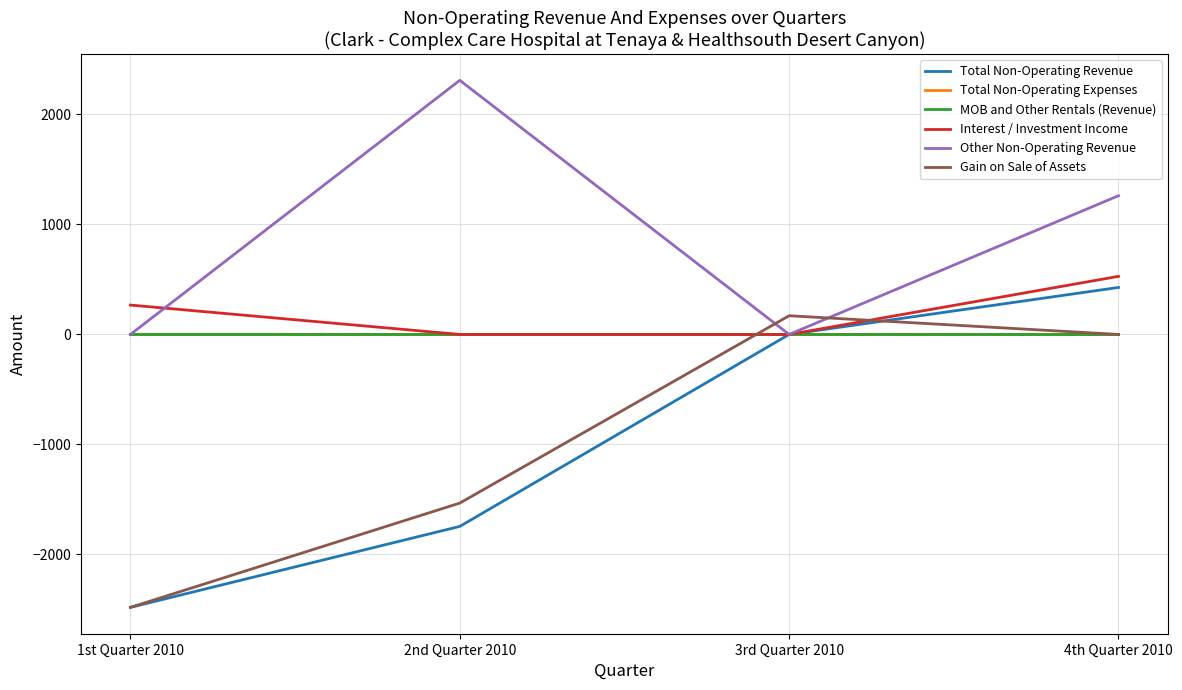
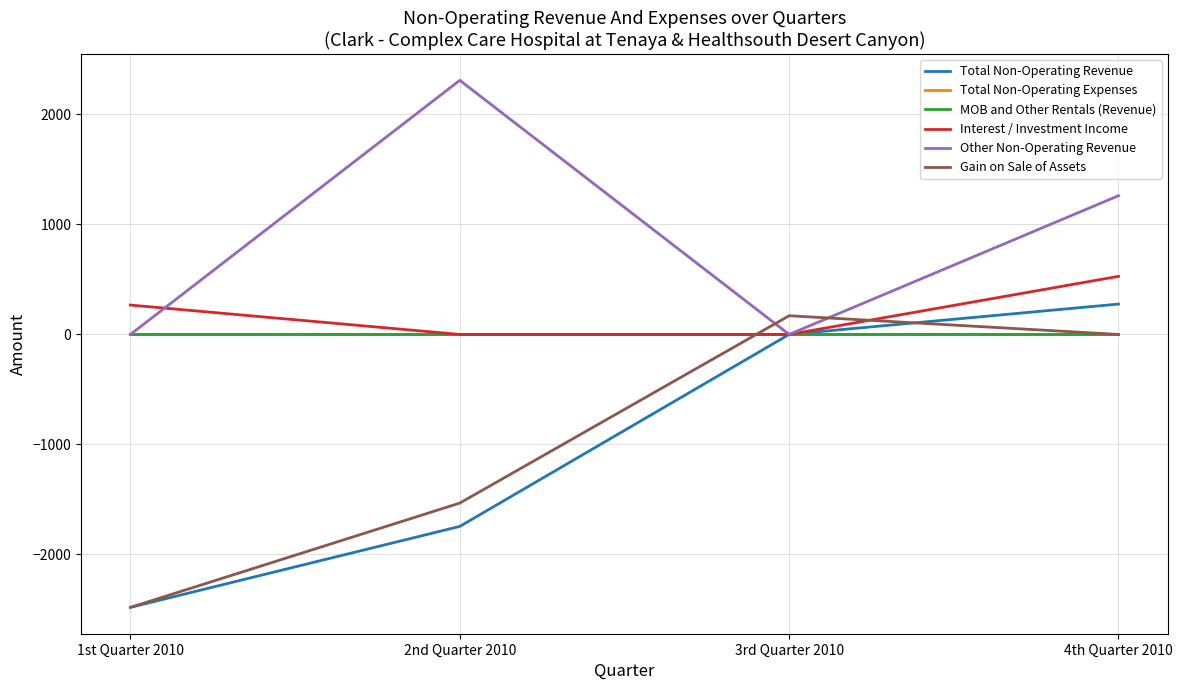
Total Non-Operating Revenue, 4th Quarter 2010: 430 -> 280
